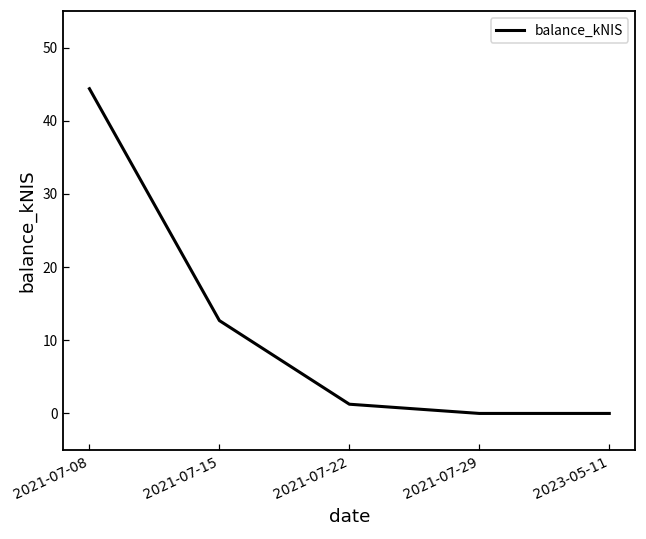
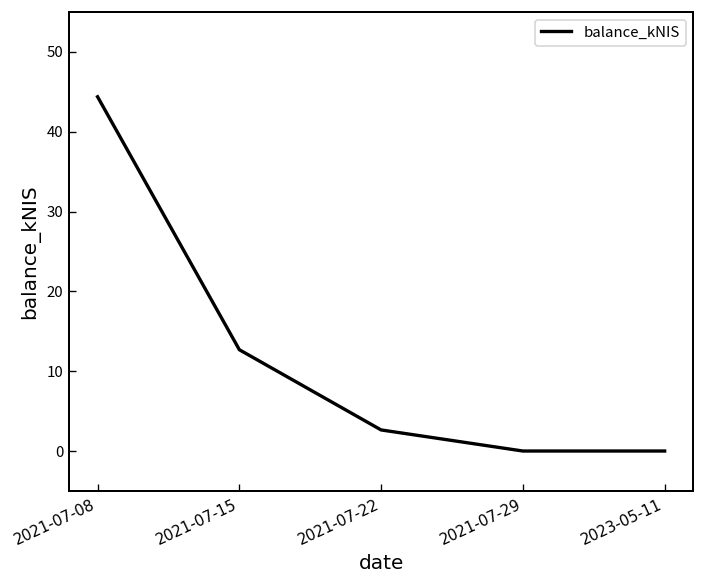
2021-07-22: 1 -> 3
